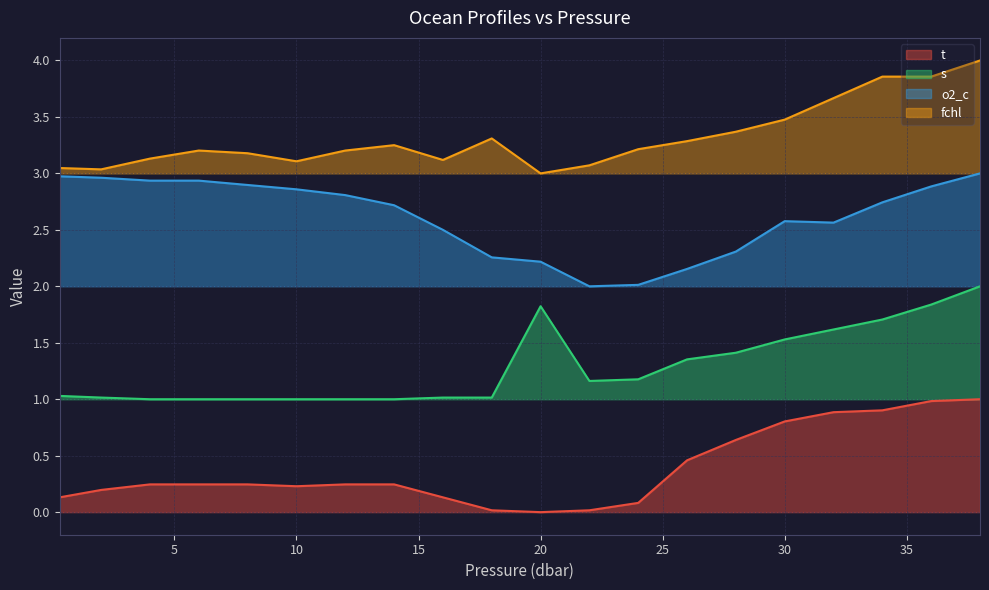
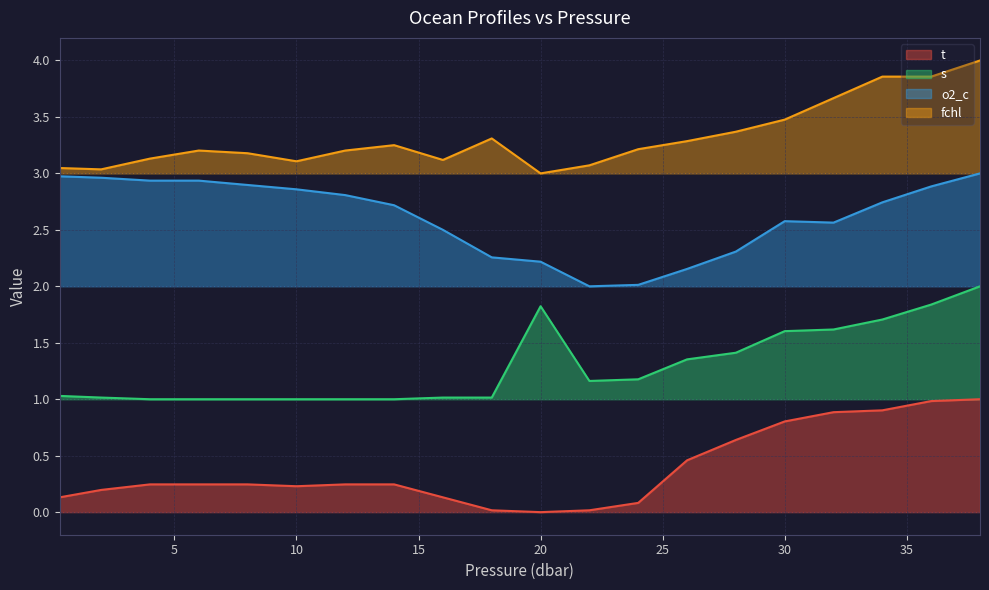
s, 30: 1.53 -> 1.60
